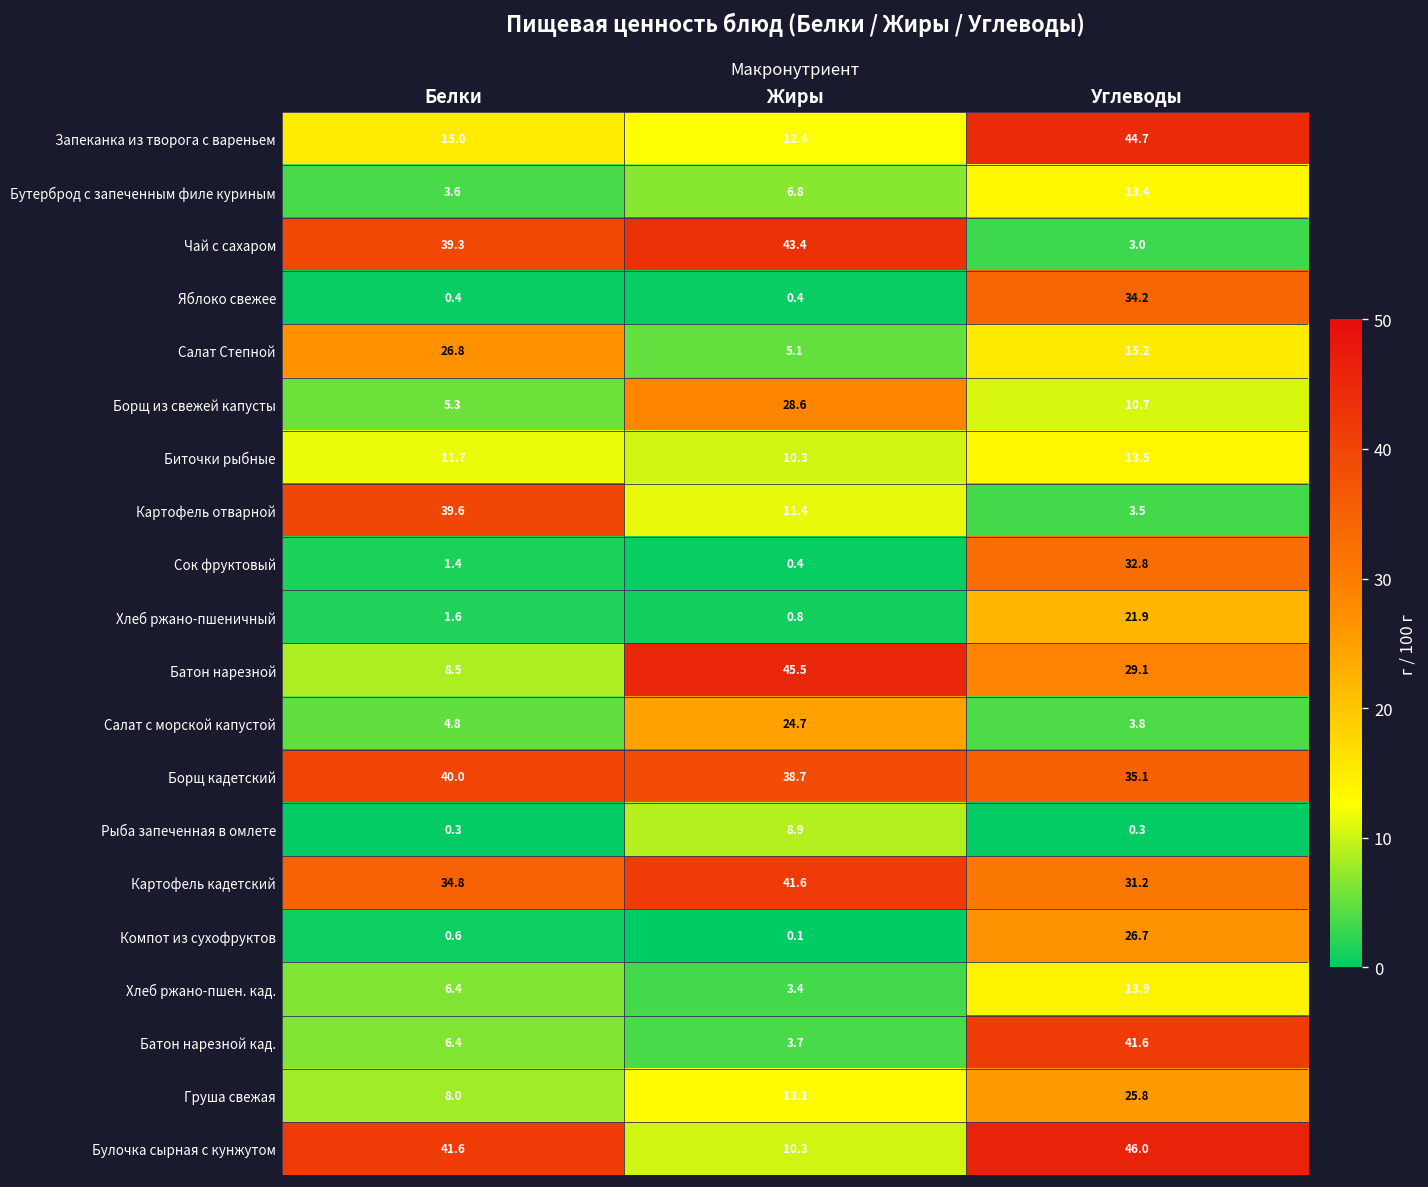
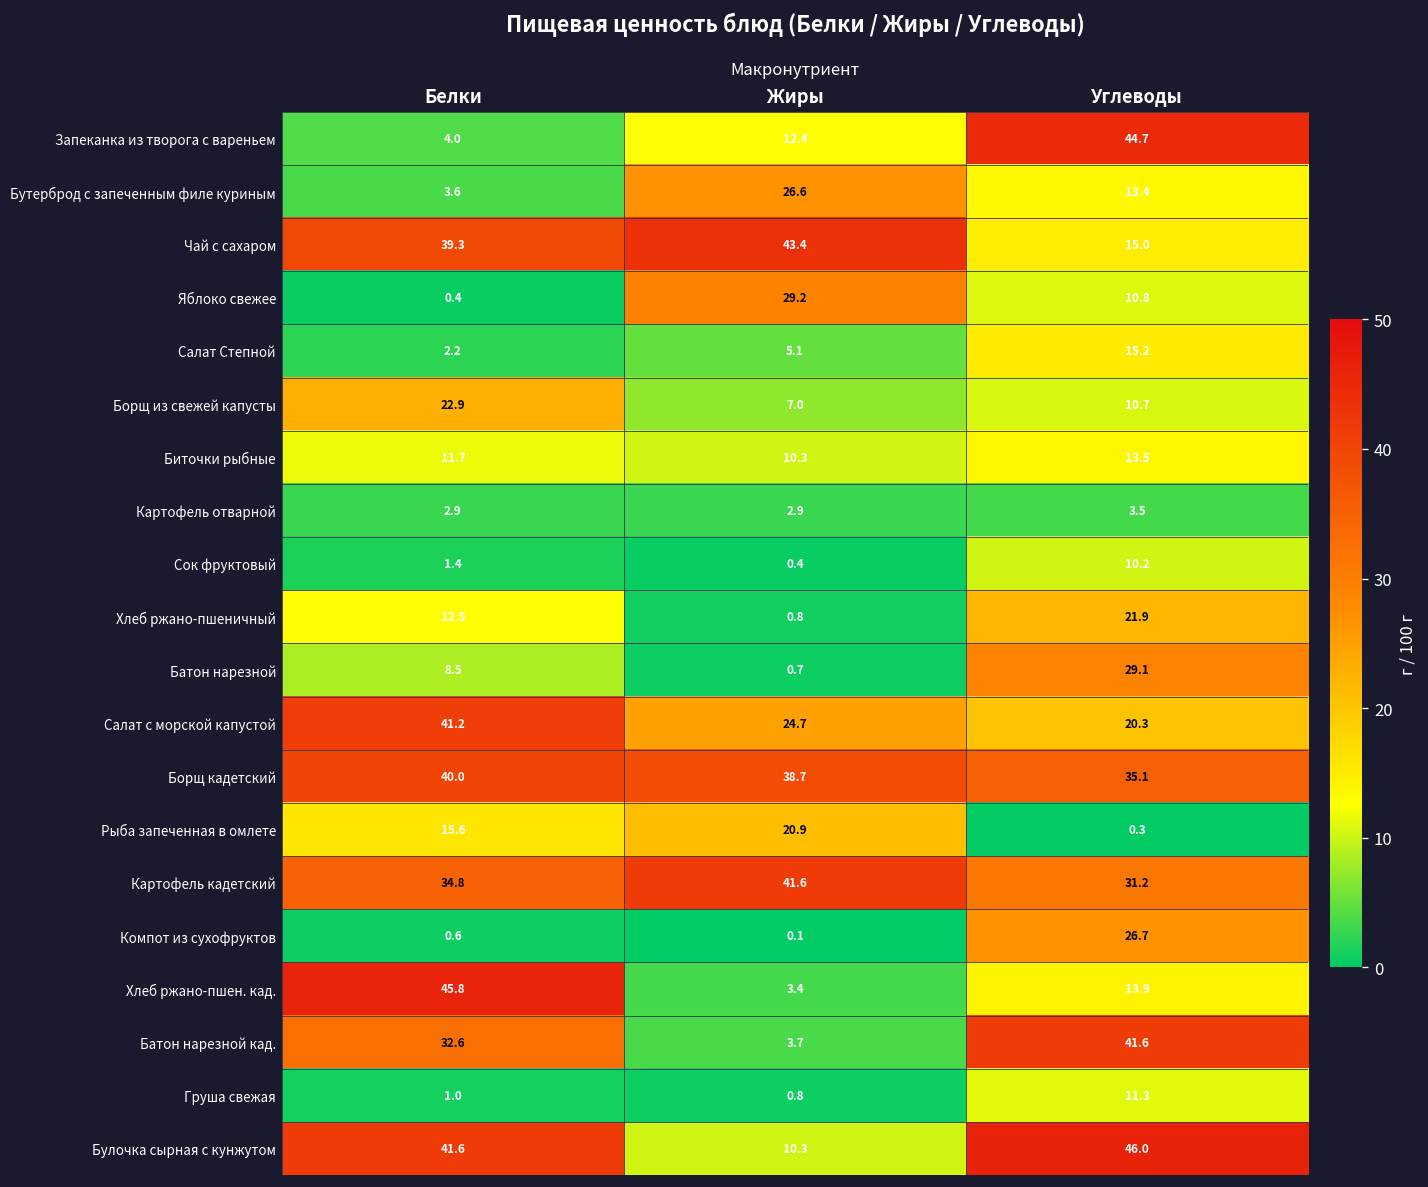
Запеканка из творога с вареньем, Белки: 15.0 -> 4.0
Бутерброд с запеченным филе куриным, Жиры: 6.8 -> 26.6
Чай с сахаром, Углеводы: 3.0 -> 15.0
Яблоко свежее, Жиры: 0.4 -> 29.2
Яблоко свежее, Углеводы: 34.2 -> 10.8
Салат Степной, Белки: 26.8 -> 2.2
Борщ из свежей капусты, Белки: 5.3 -> 22.9
Борщ из свежей капусты, Жиры: 28.6 -> 7.0
Картофель отварной, Белки: 39.6 -> 2.9
Картофель отварной, Жиры: 11.4 -> 2.9
Сок фруктовый, Углеводы: 32.8 -> 10.2
Хлеб ржано-пшеничный, Белки: 1.6 -> 12.5
Батон нарезной, Жиры: 45.5 -> 0.7
Салат с морской капустой, Белки: 4.8 -> 41.2
Салат с морской капустой, Углеводы: 3.8 -> 20.3
Рыба запеченная в омлете, Белки: 0.3 -> 15.6
Рыба запеченная в омлете, Жиры: 8.9 -> 20.9
Хлеб ржано-пшен. кад., Белки: 6.4 -> 45.8
Батон нарезной кад., Белки: 6.4 -> 32.6
Груша свежая, Белки: 8.0 -> 1.0
Груша свежая, Жиры: 13.1 -> 0.8
Груша свежая, Углеводы: 25.8 -> 11.3
